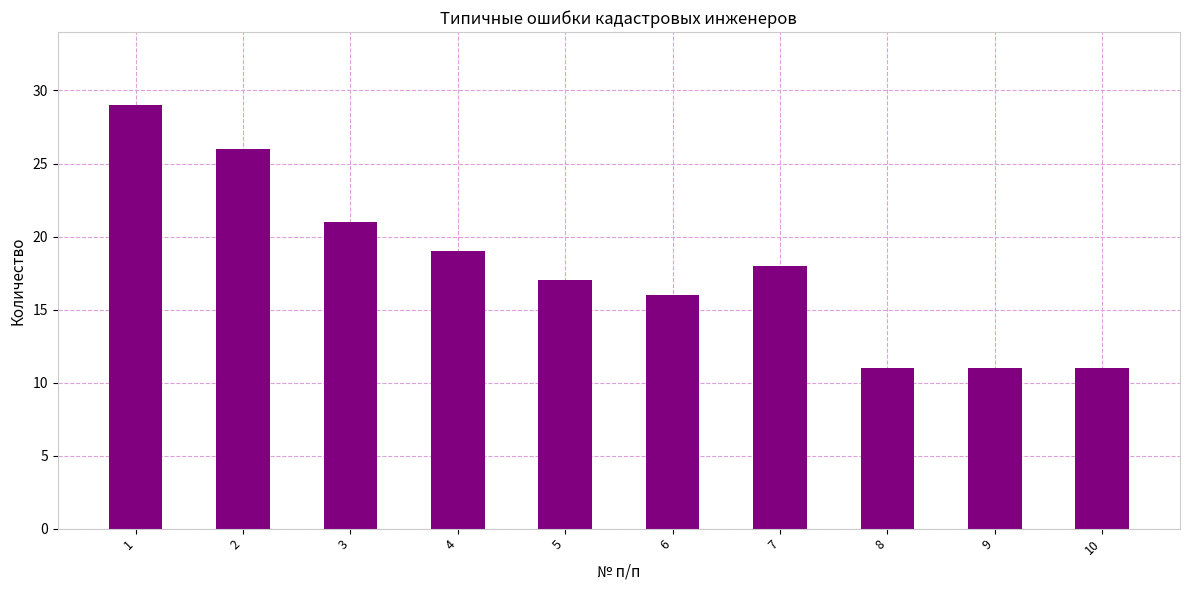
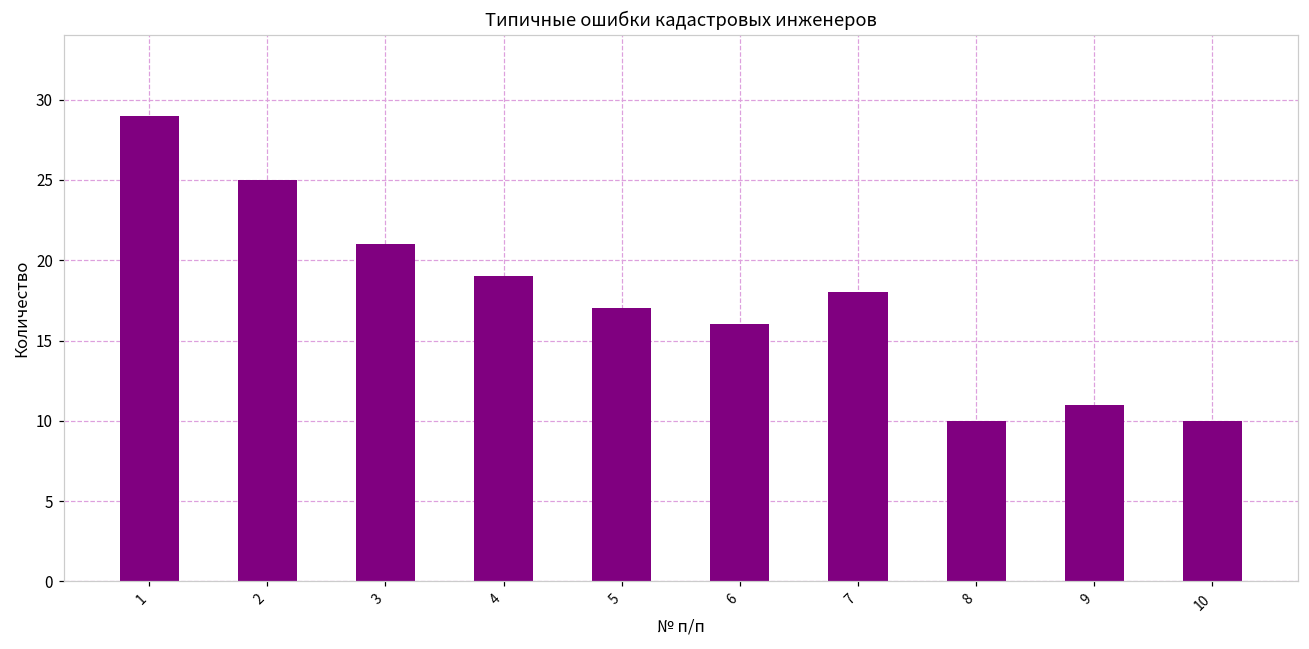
2: 26 -> 25
8: 11 -> 10
10: 11 -> 10
